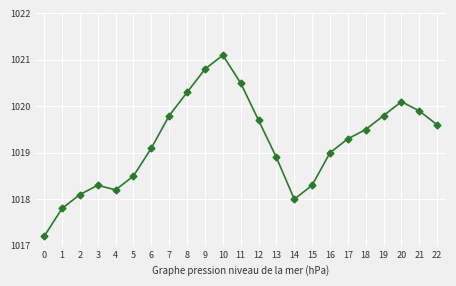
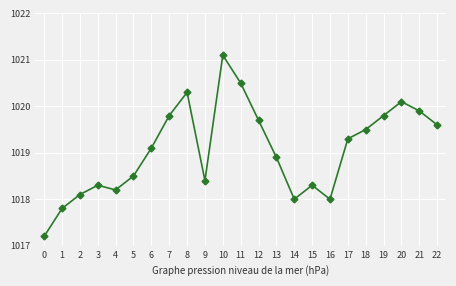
9: 1020.8 -> 1018.4
16: 1019 -> 1018
